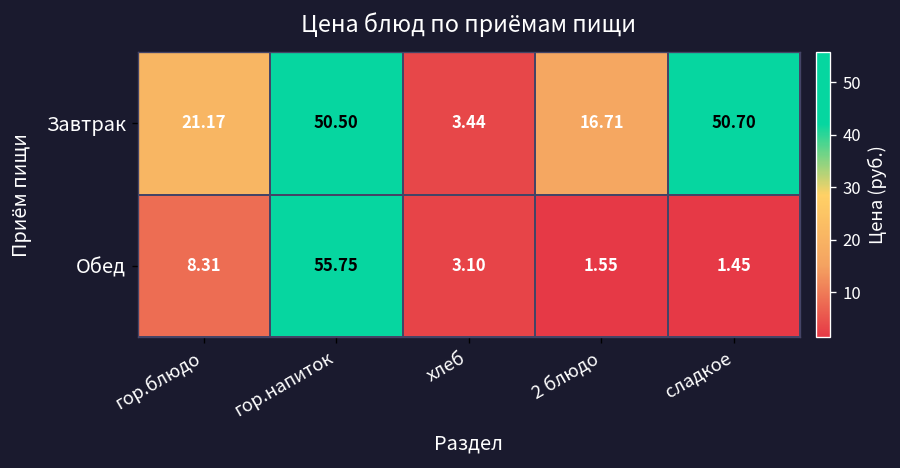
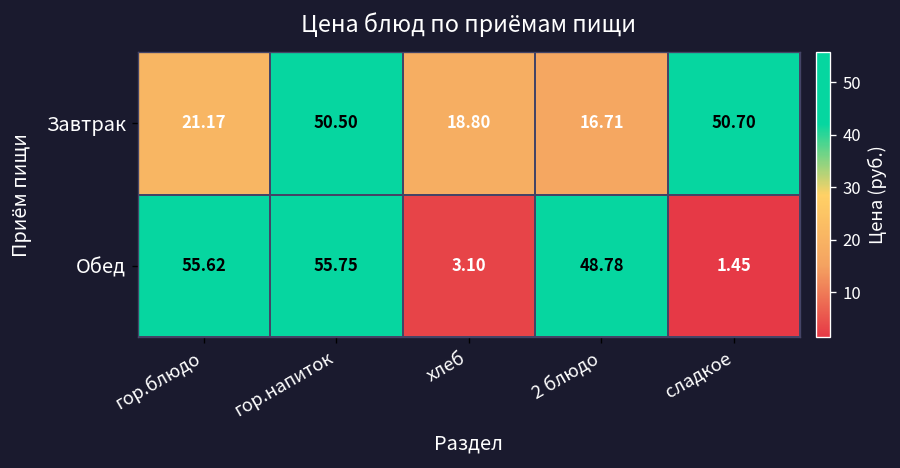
Завтрак, хлеб: 3.44 -> 18.80
Обед, гор.блюдо: 8.31 -> 55.62
Обед, 2 блюдо: 1.55 -> 48.78
